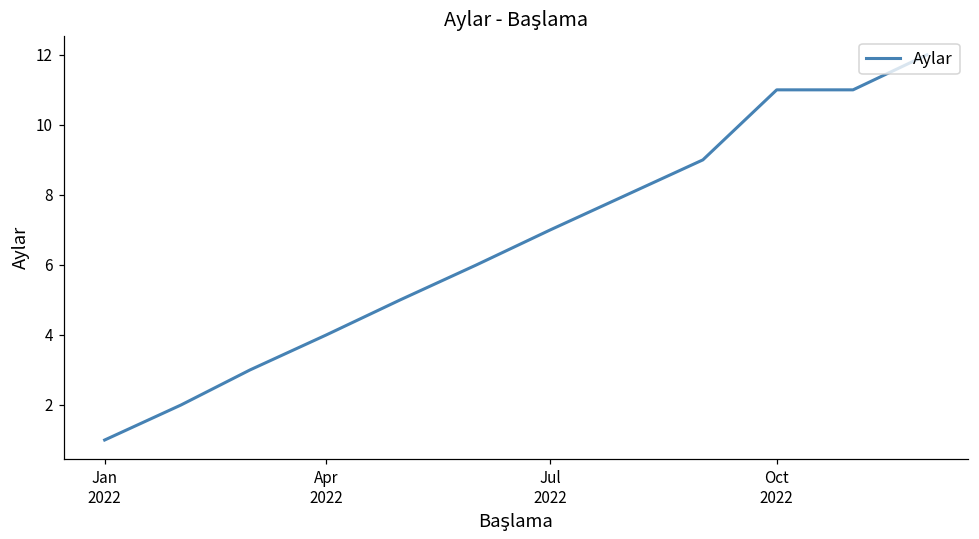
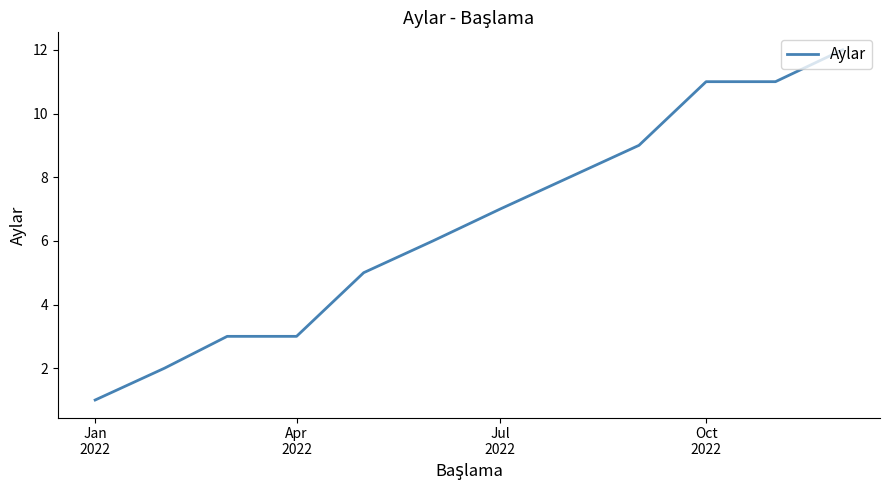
Apr 2022: 4 -> 3
